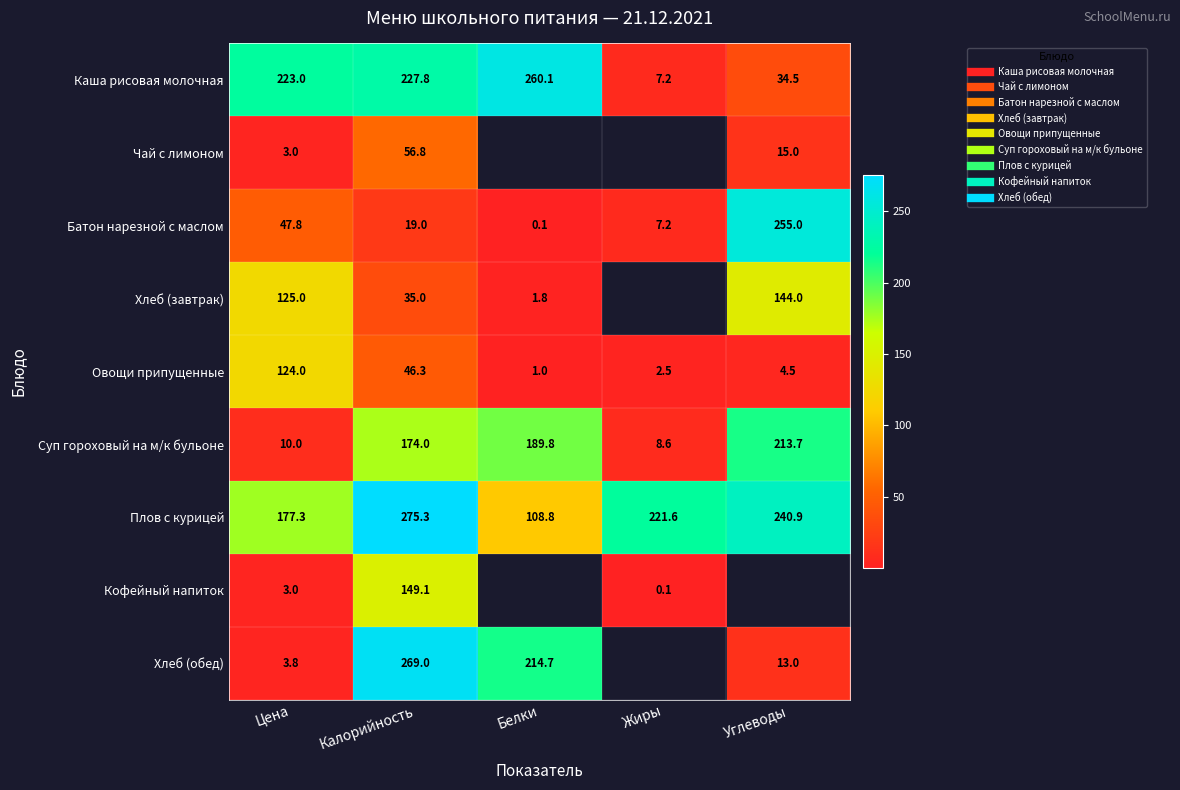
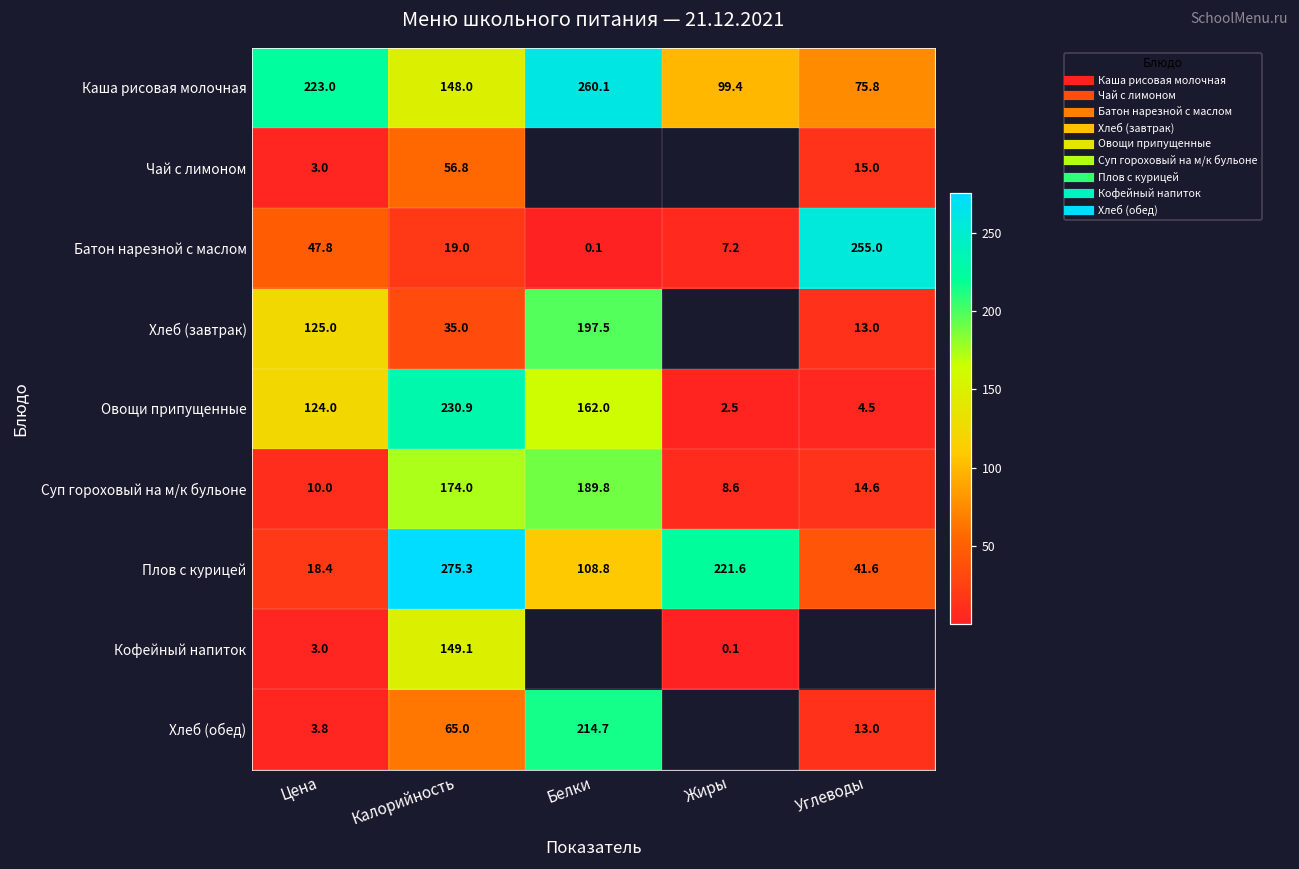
Каша рисовая молочная, Калорийность: 227.8 -> 148.0
Каша рисовая молочная, Жиры: 7.2 -> 99.4
Каша рисовая молочная, Углеводы: 34.5 -> 75.8
Хлеб (завтрак), Белки: 1.8 -> 197.5
Хлеб (завтрак), Углеводы: 144.0 -> 13.0
Овощи припущенные, Калорийность: 46.3 -> 230.9
Овощи припущенные, Белки: 1.0 -> 162.0
Суп гороховый на м/к бульоне, Углеводы: 213.7 -> 14.6
Плов с курицей, Цена: 177.3 -> 18.4
Плов с курицей, Углеводы: 240.9 -> 41.6
Хлеб (обед), Калорийность: 269.0 -> 65.0
